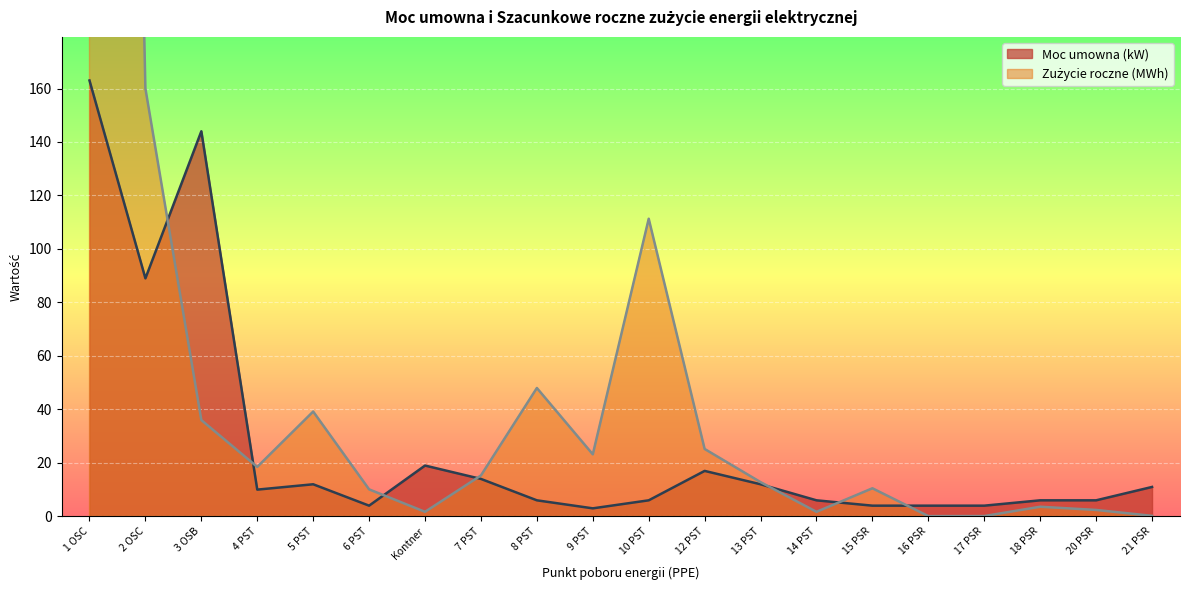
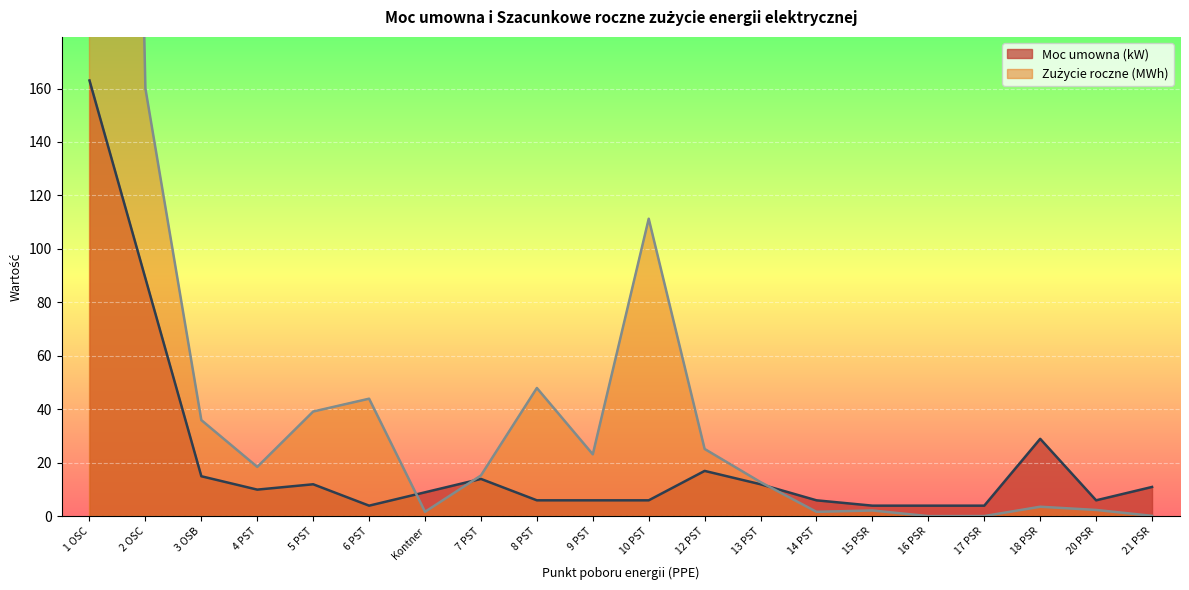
Moc umowna (kW), 3 OSB: 144 -> 15
Zużycie roczne (MWh), 6 PST: 10 -> 44
Moc umowna (kW), Kontner: 19 -> 9
Moc umowna (kW), 9 PST: 3 -> 6
Zużycie roczne (MWh), 15 PSR: 11 -> 2
Moc umowna (kW), 18 PSR: 6 -> 29
